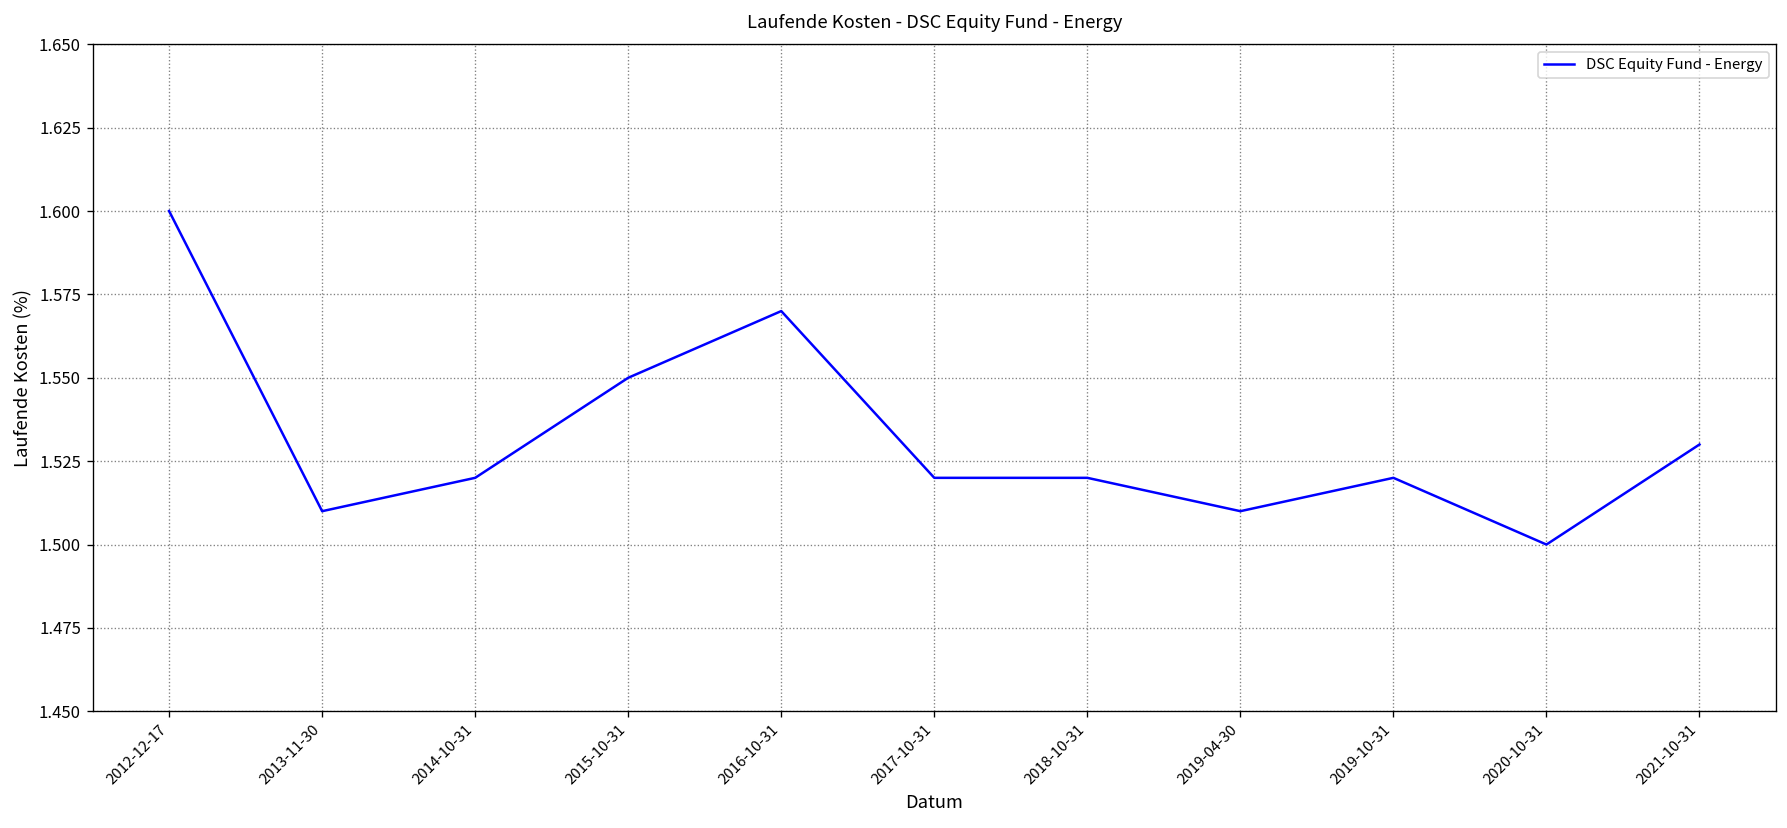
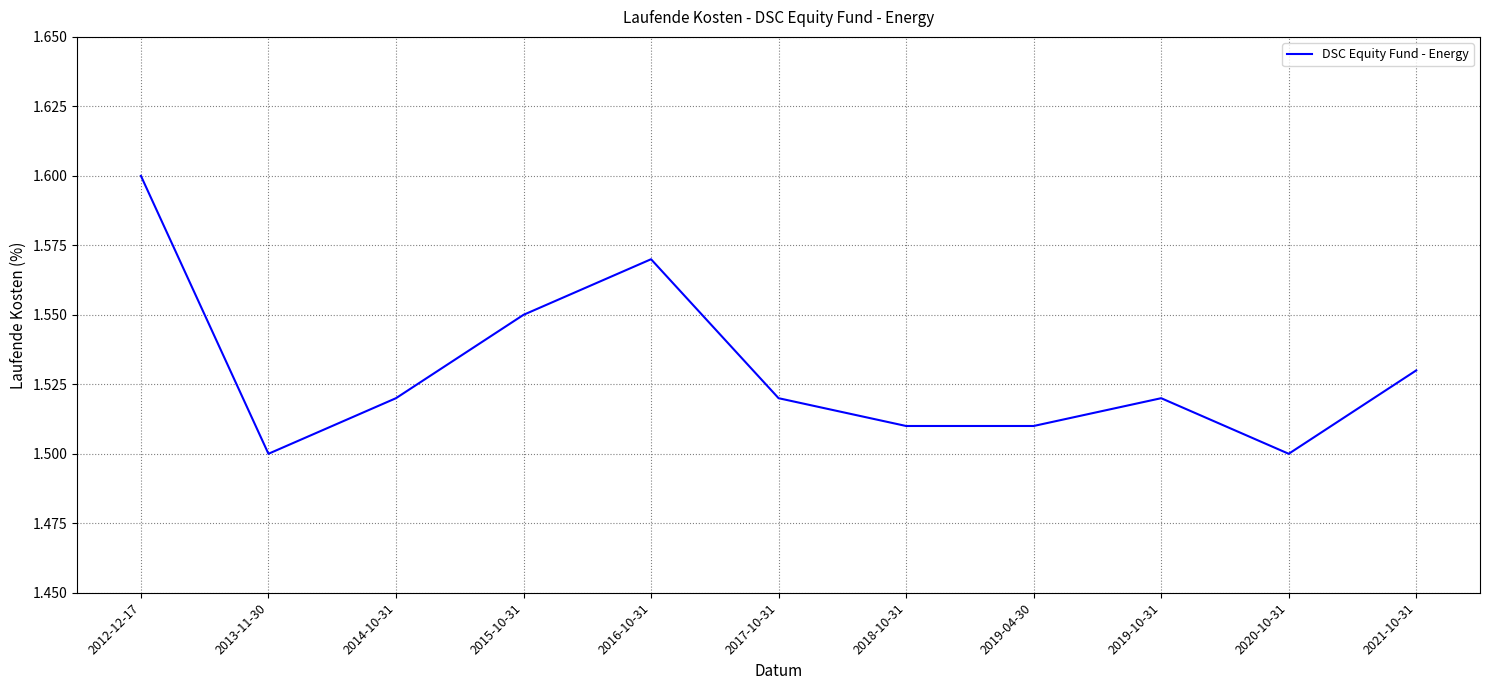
2013-11-30: 1.51 -> 1.50
2018-10-31: 1.52 -> 1.51
